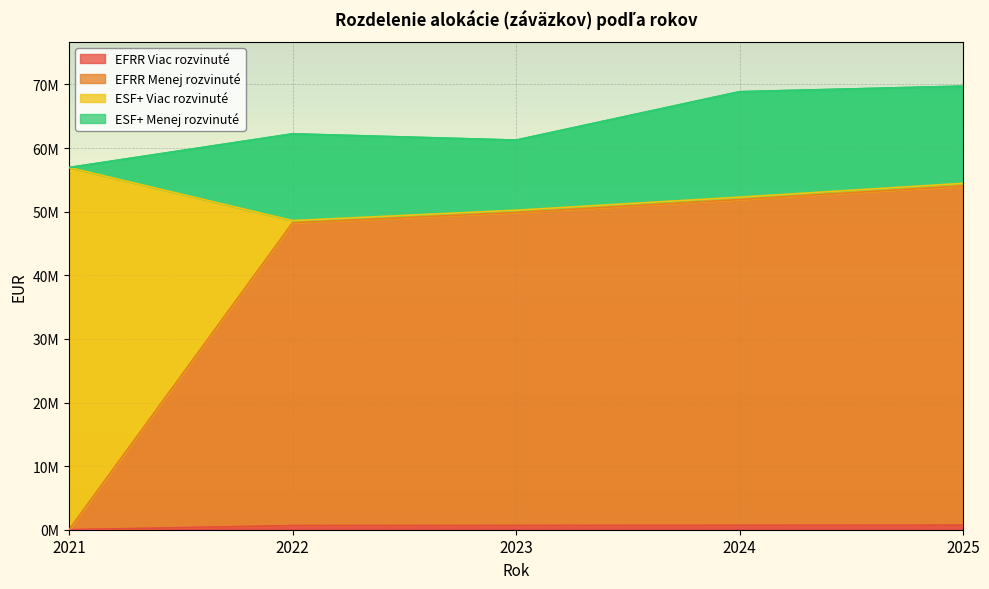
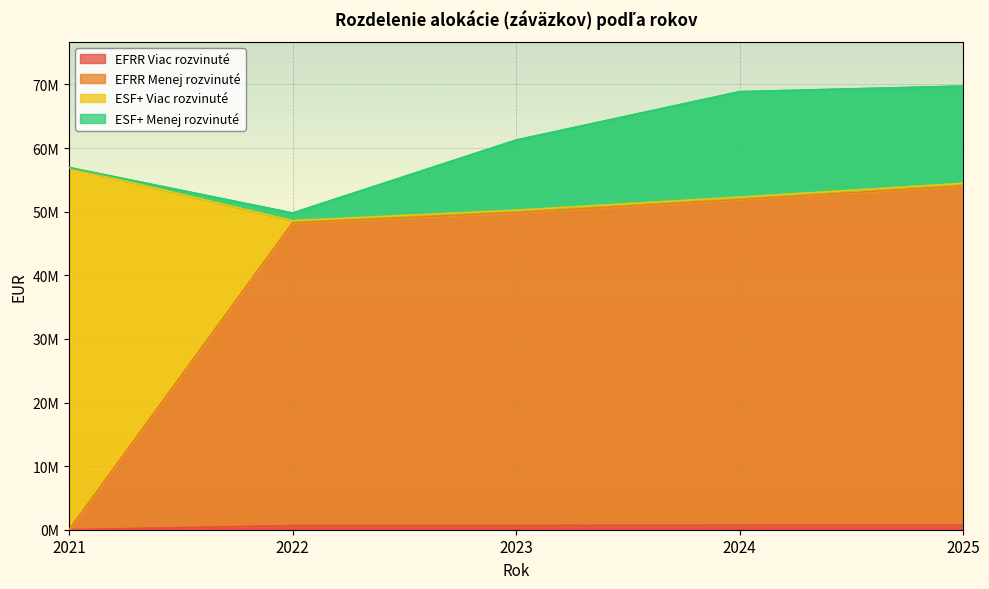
ESF+ Menej rozvinuté, 2022: 14000000 -> 1000000
